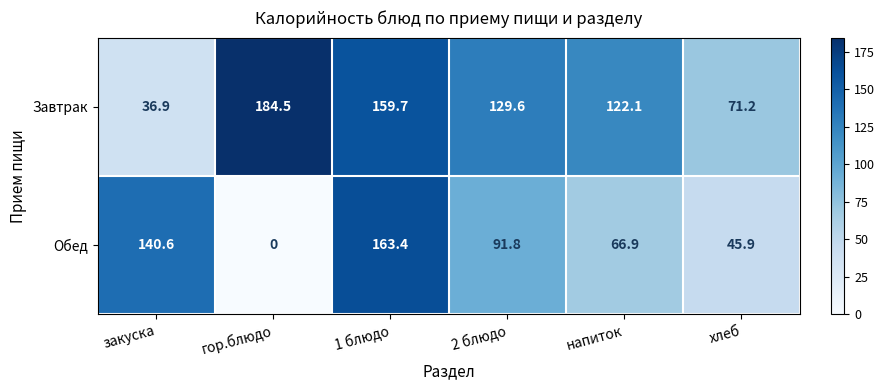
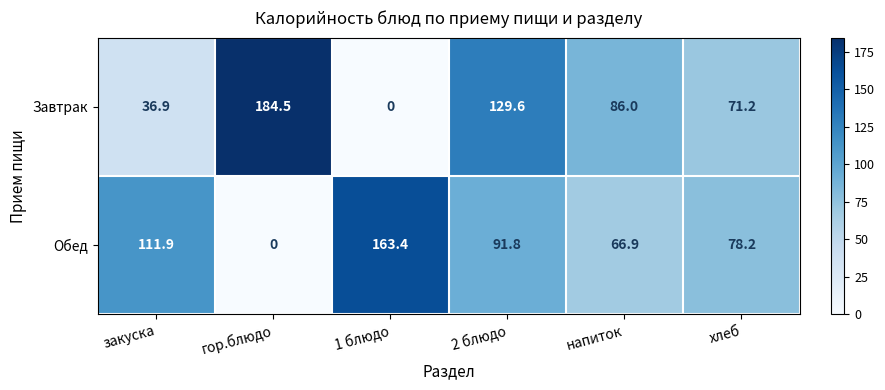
Завтрак, 1 блюдо: 159.7 -> 0
Завтрак, напиток: 122.1 -> 86.0
Обед, закуска: 140.6 -> 111.9
Обед, хлеб: 45.9 -> 78.2
